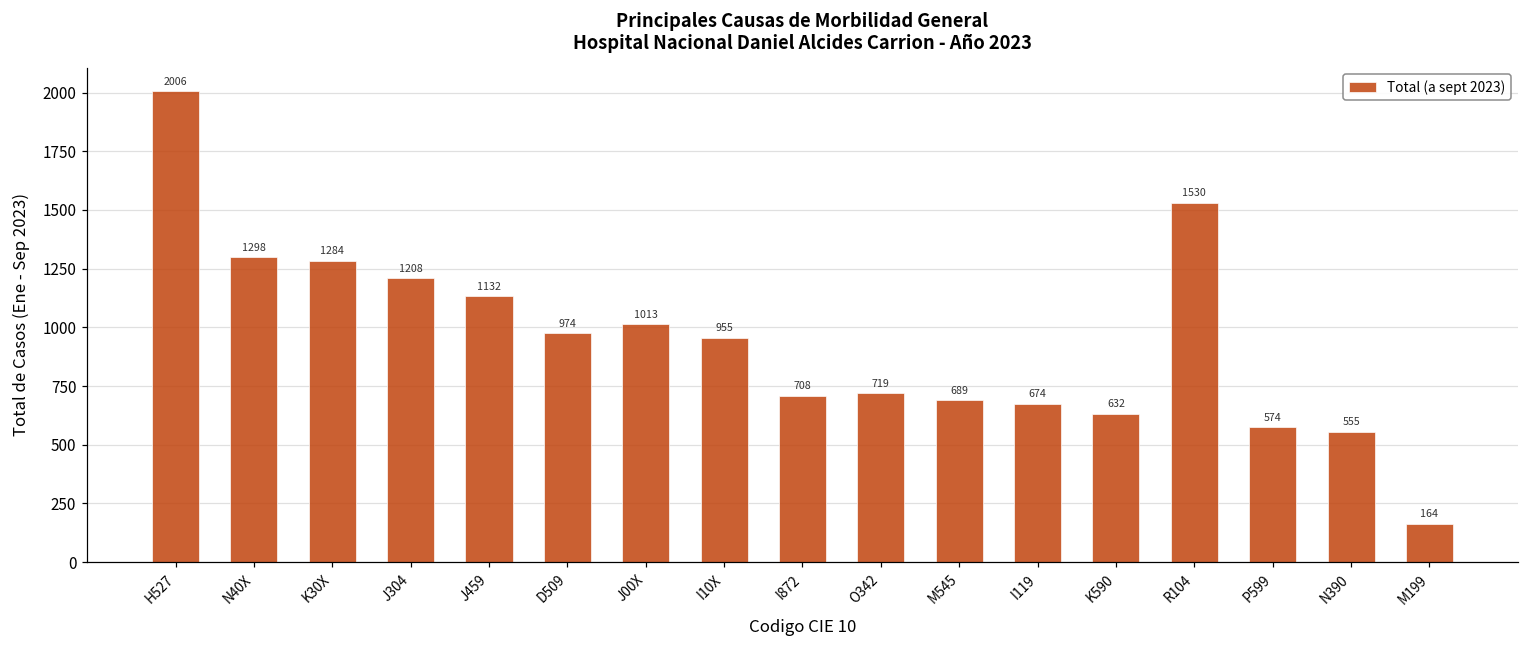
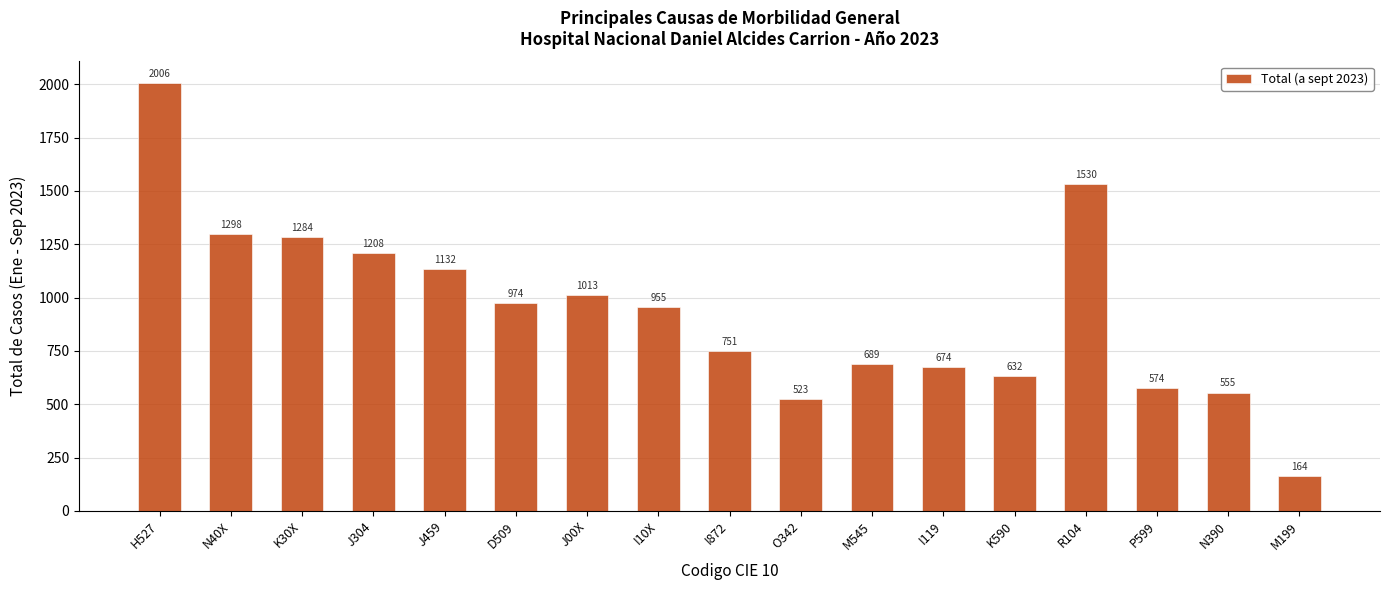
I872: 708 -> 751
O342: 719 -> 523
